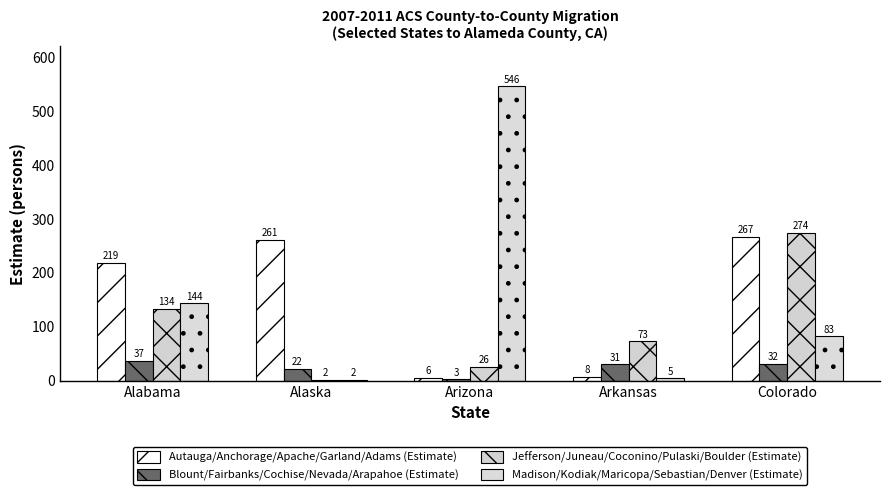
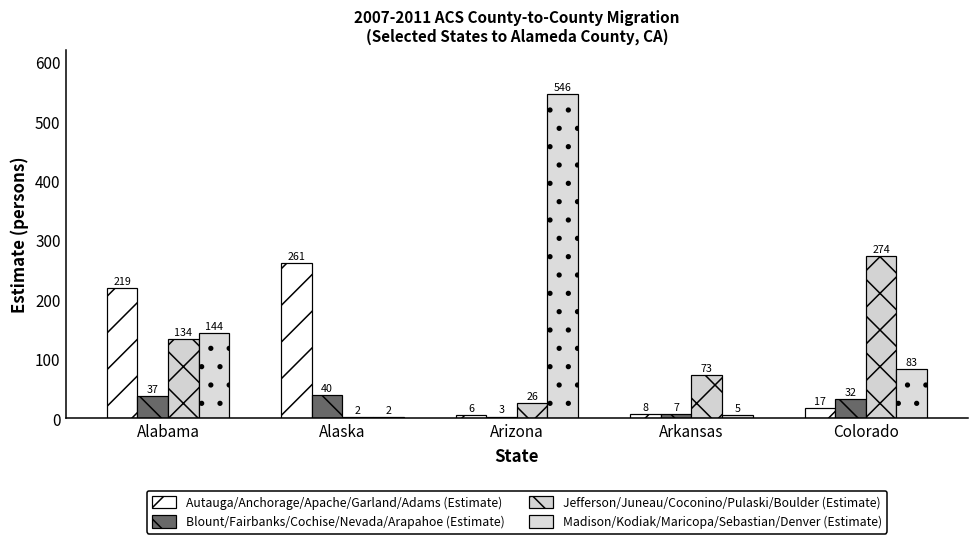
Blount/Fairbanks/Cochise/Nevada/Arapahoe (Estimate), Alaska: 22 -> 40
Blount/Fairbanks/Cochise/Nevada/Arapahoe (Estimate), Arkansas: 31 -> 7
Autauga/Anchorage/Apache/Garland/Adams (Estimate), Colorado: 267 -> 17
